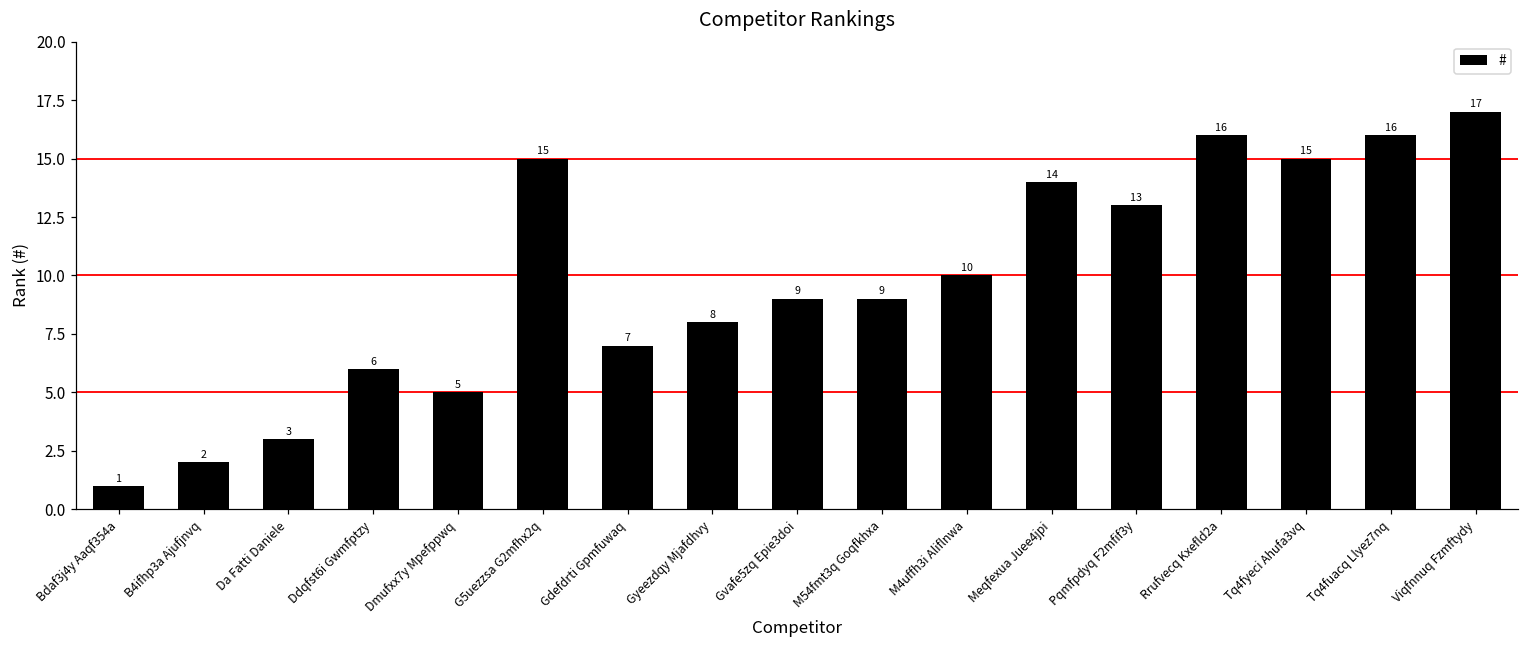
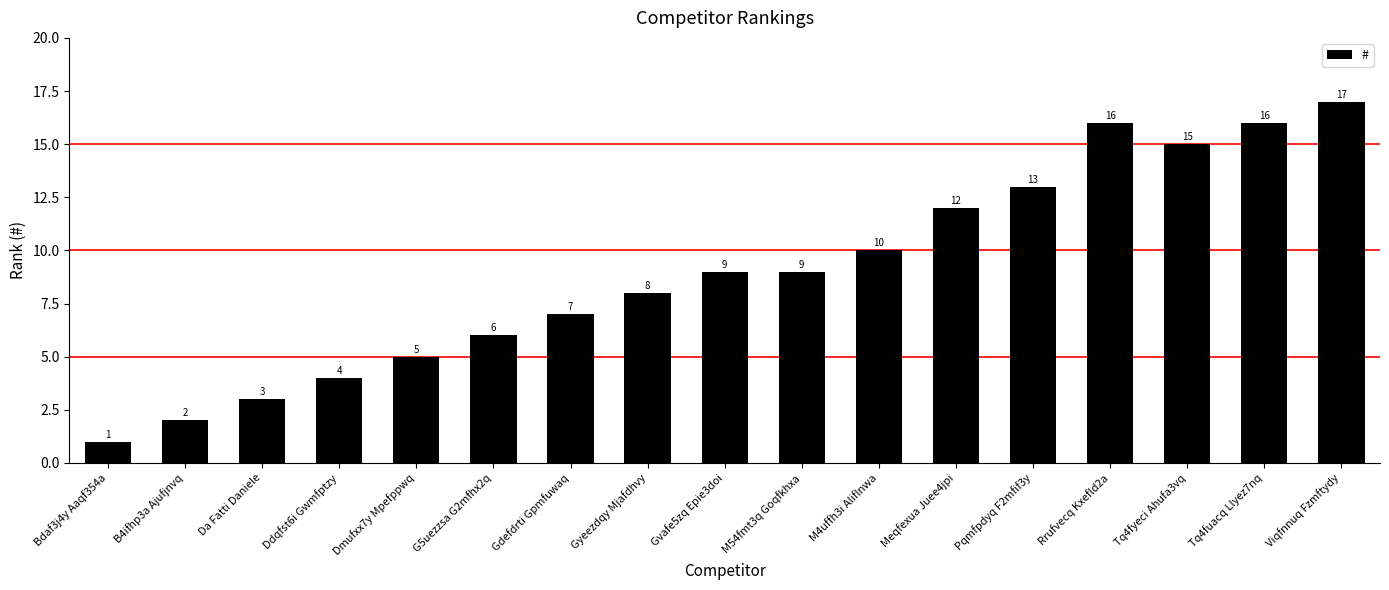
Ddqfst6i Gwmfptzy: 6 -> 4
G5uezzsa G2mfhx2q: 15 -> 6
Meqfexua Juee4jpi: 14 -> 12
